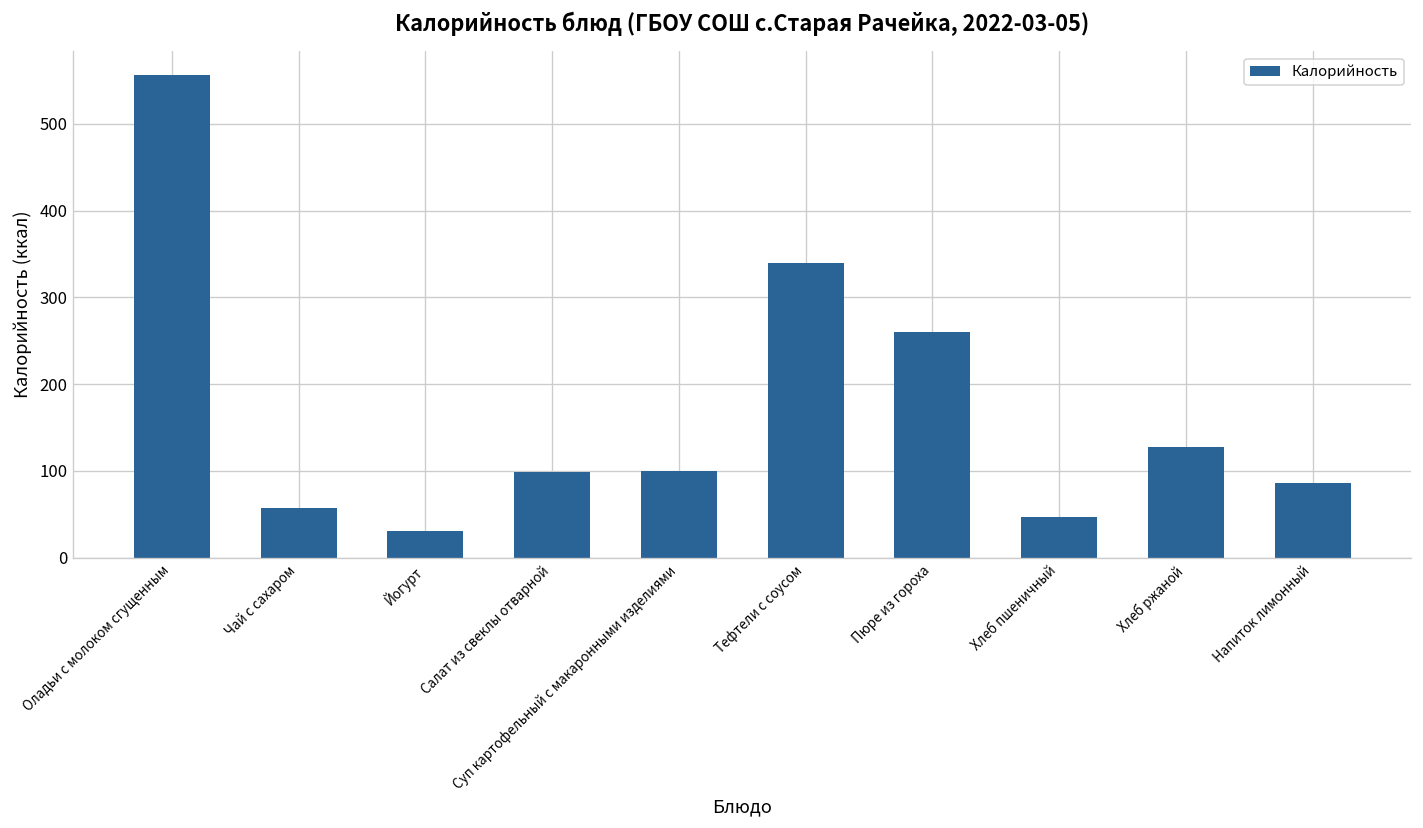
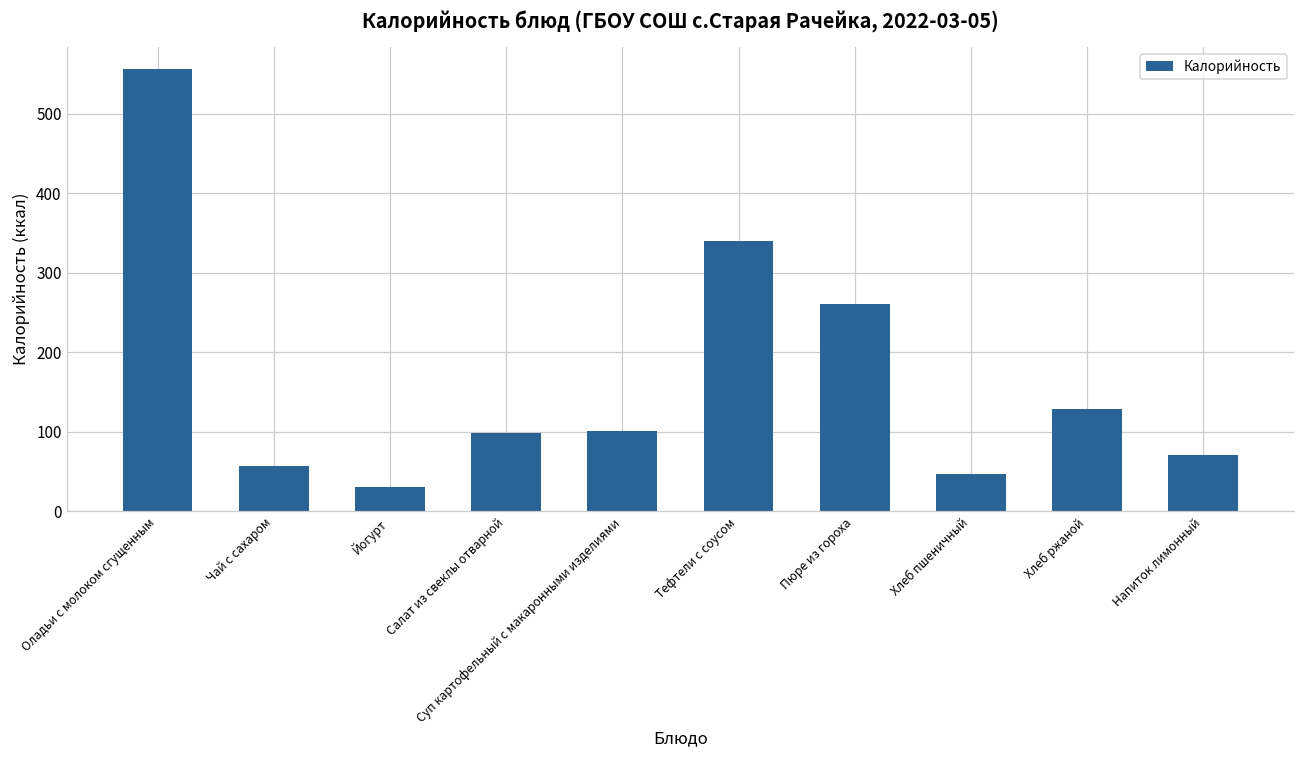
Напиток лимонный: 90 -> 70
